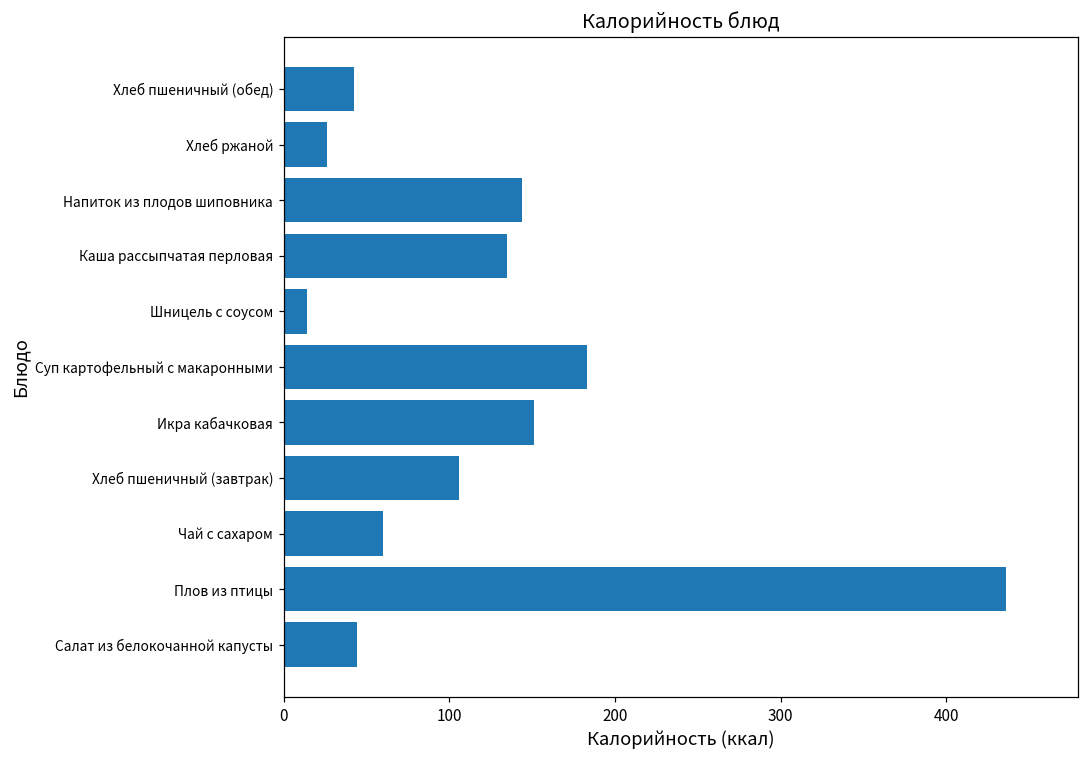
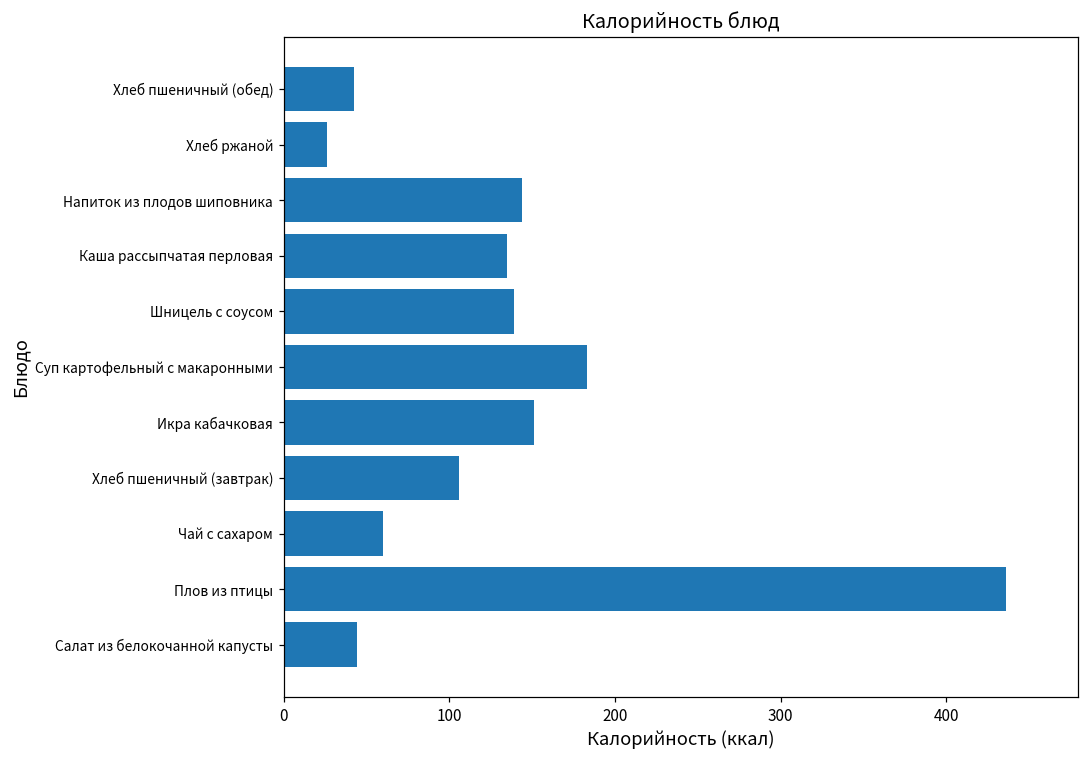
Шницель с соусом: 14 -> 139
